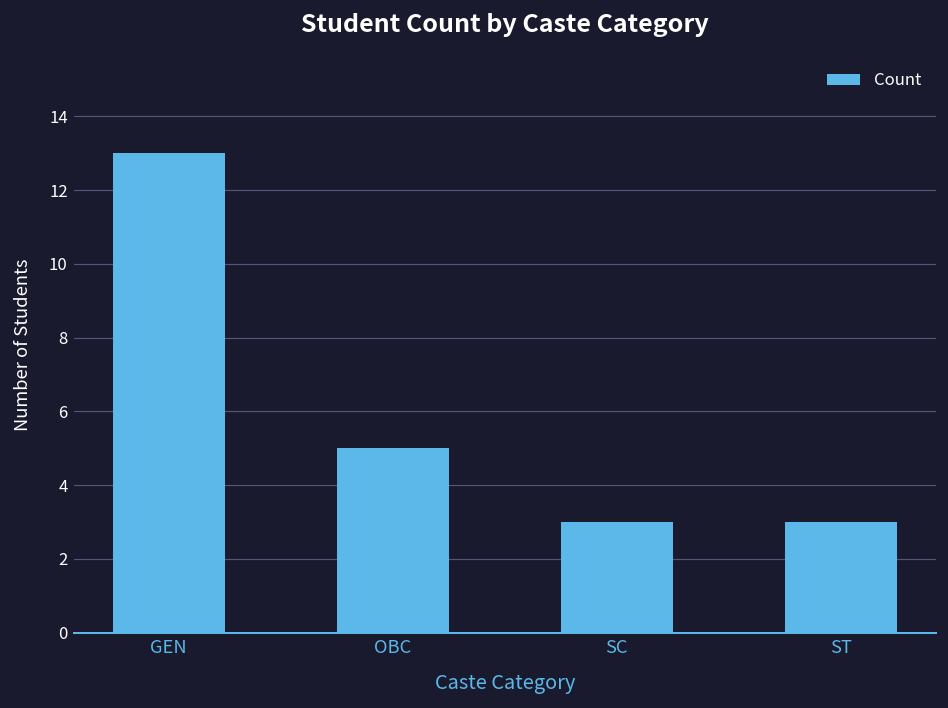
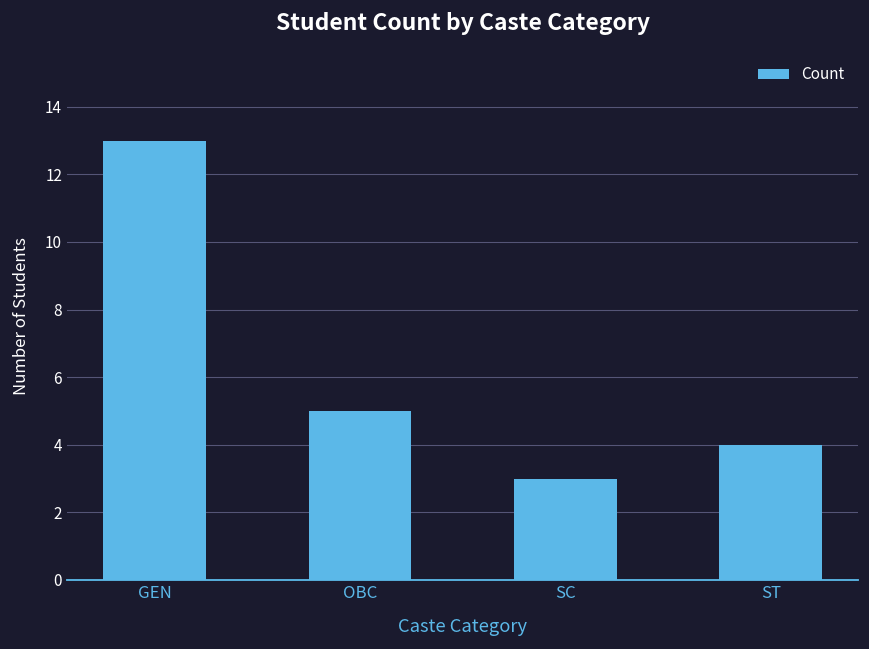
ST: 3 -> 4
